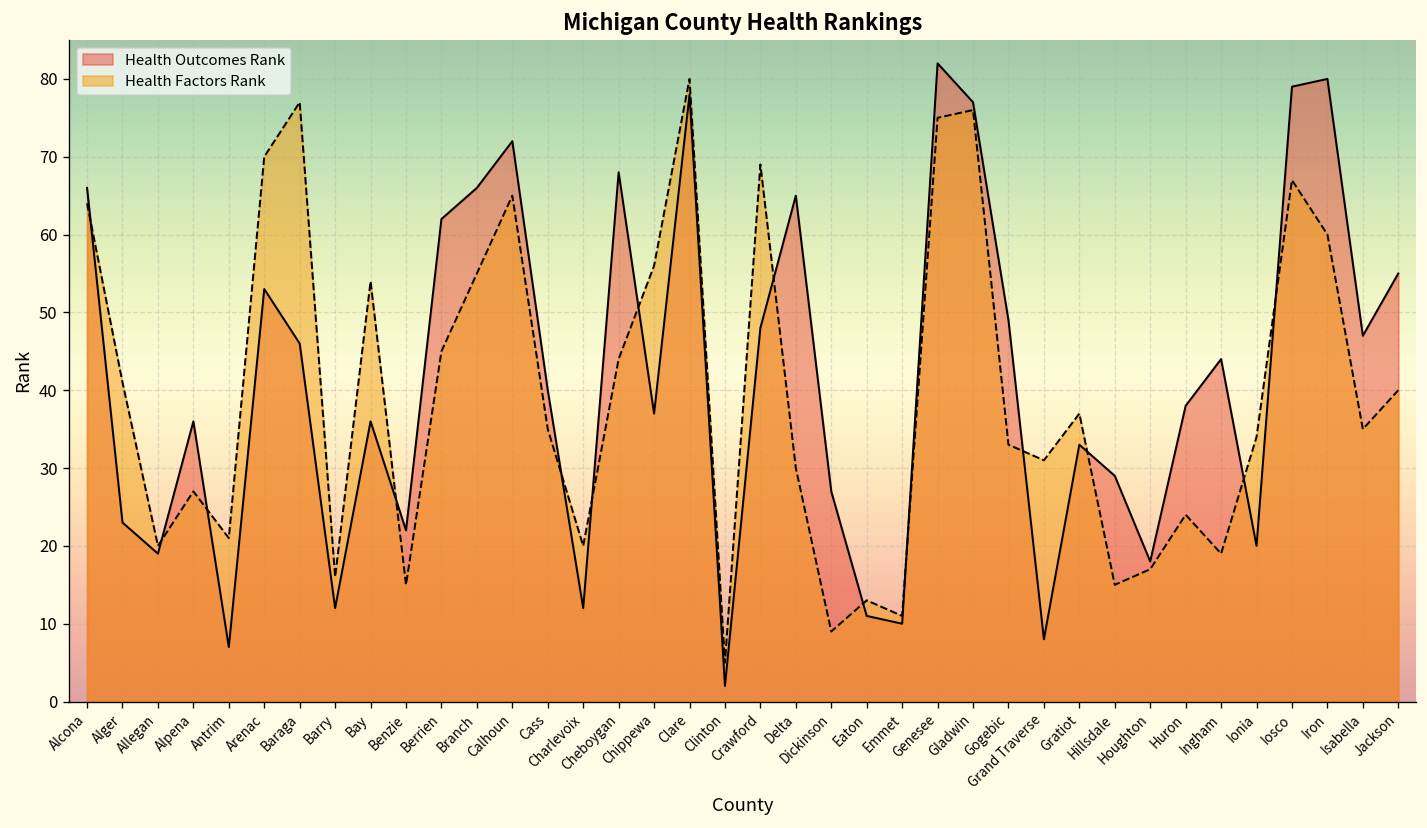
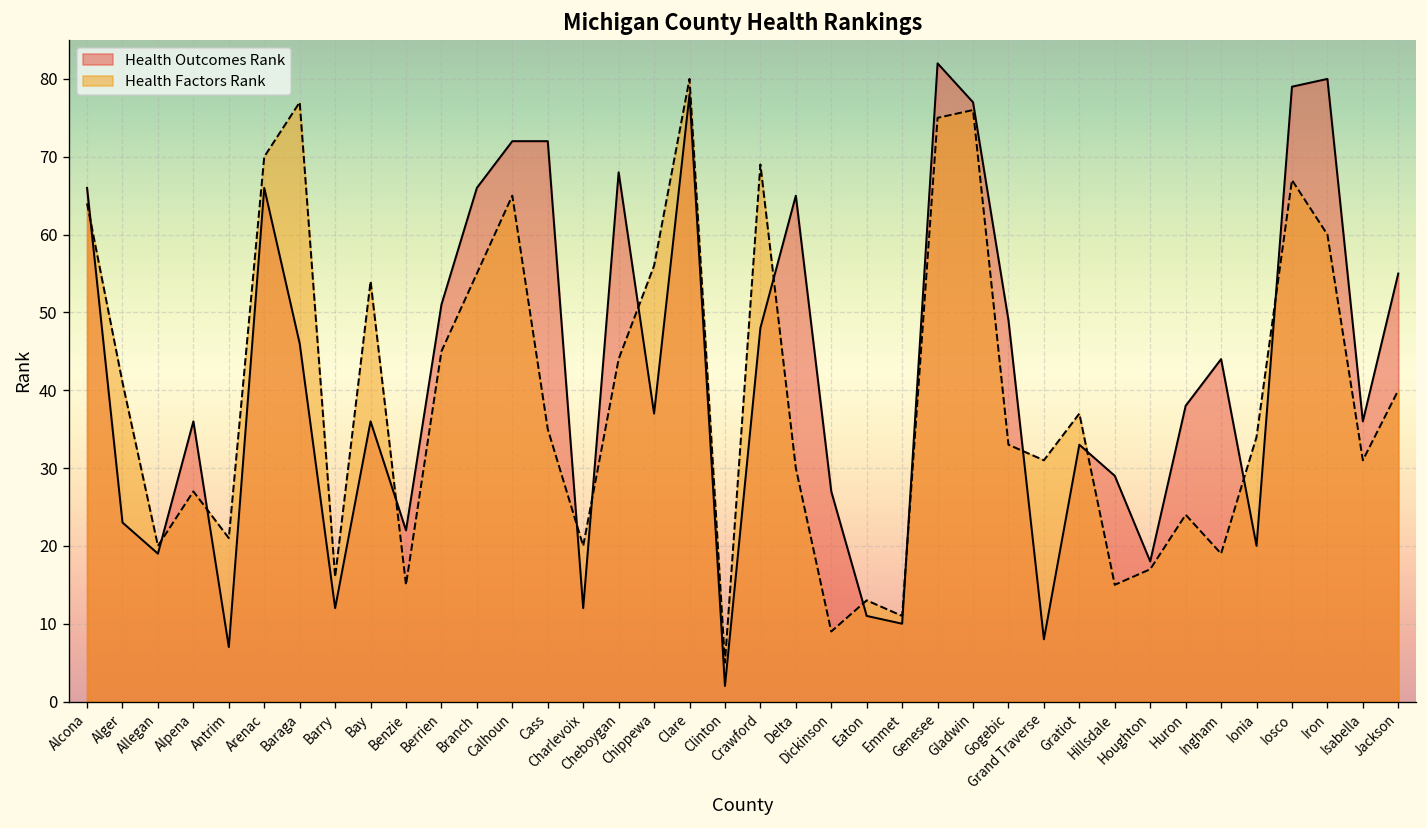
Health Outcomes Rank, Arenac: 53 -> 66
Health Outcomes Rank, Berrien: 62 -> 51
Health Outcomes Rank, Cass: 40 -> 72
Health Outcomes Rank, Isabella: 47 -> 36
Health Factors Rank, Isabella: 35 -> 31
